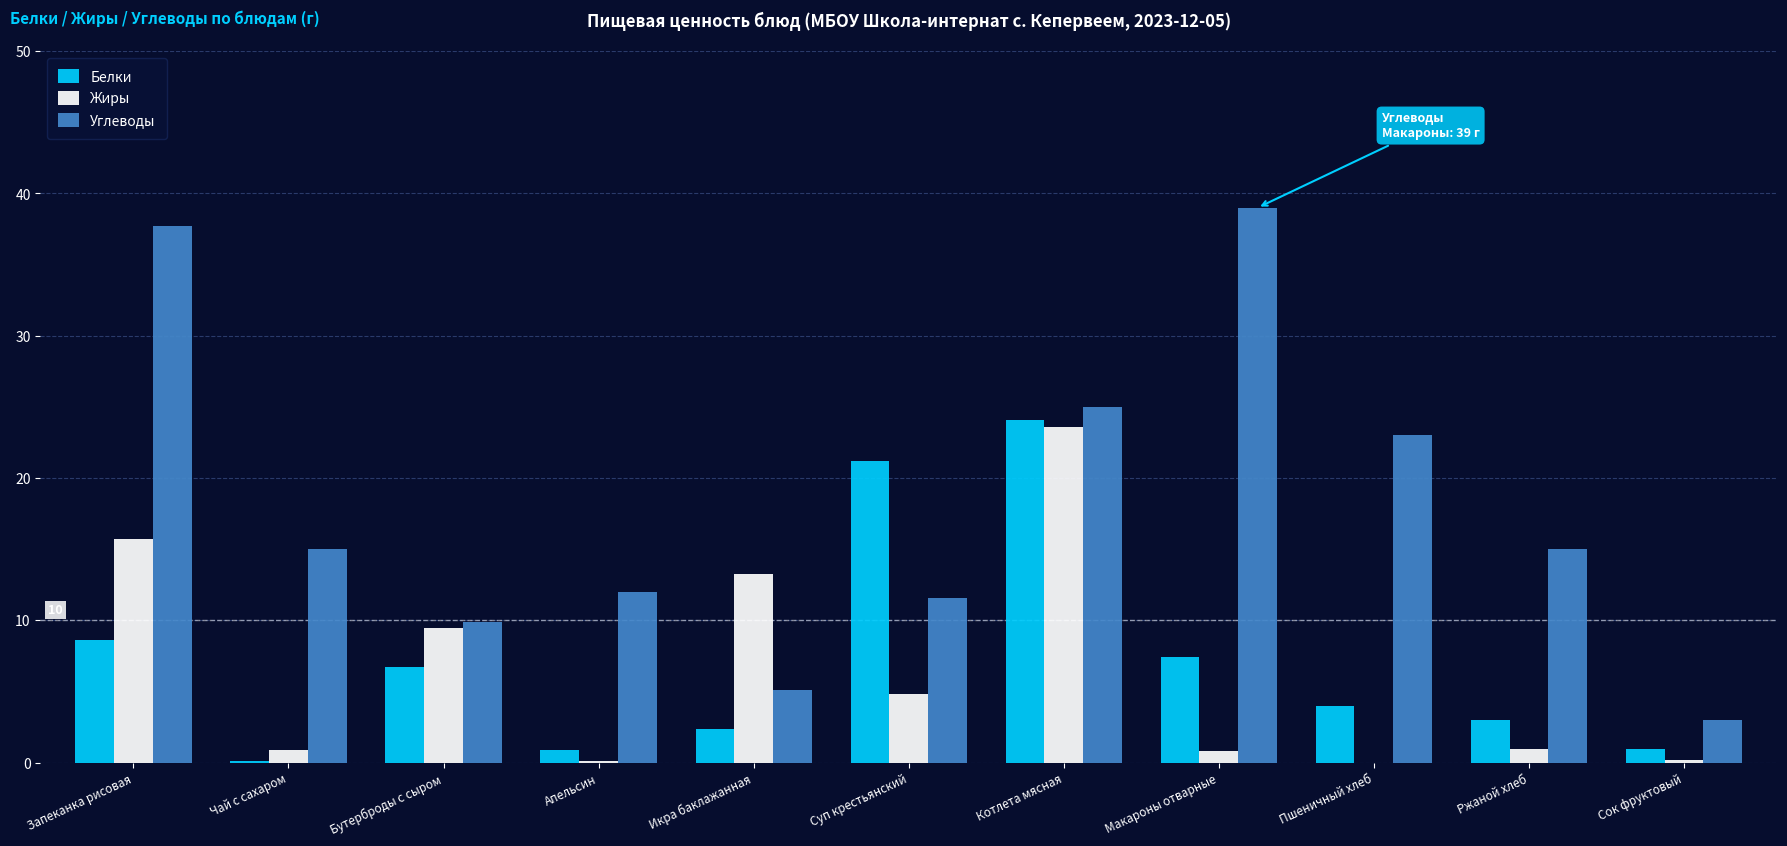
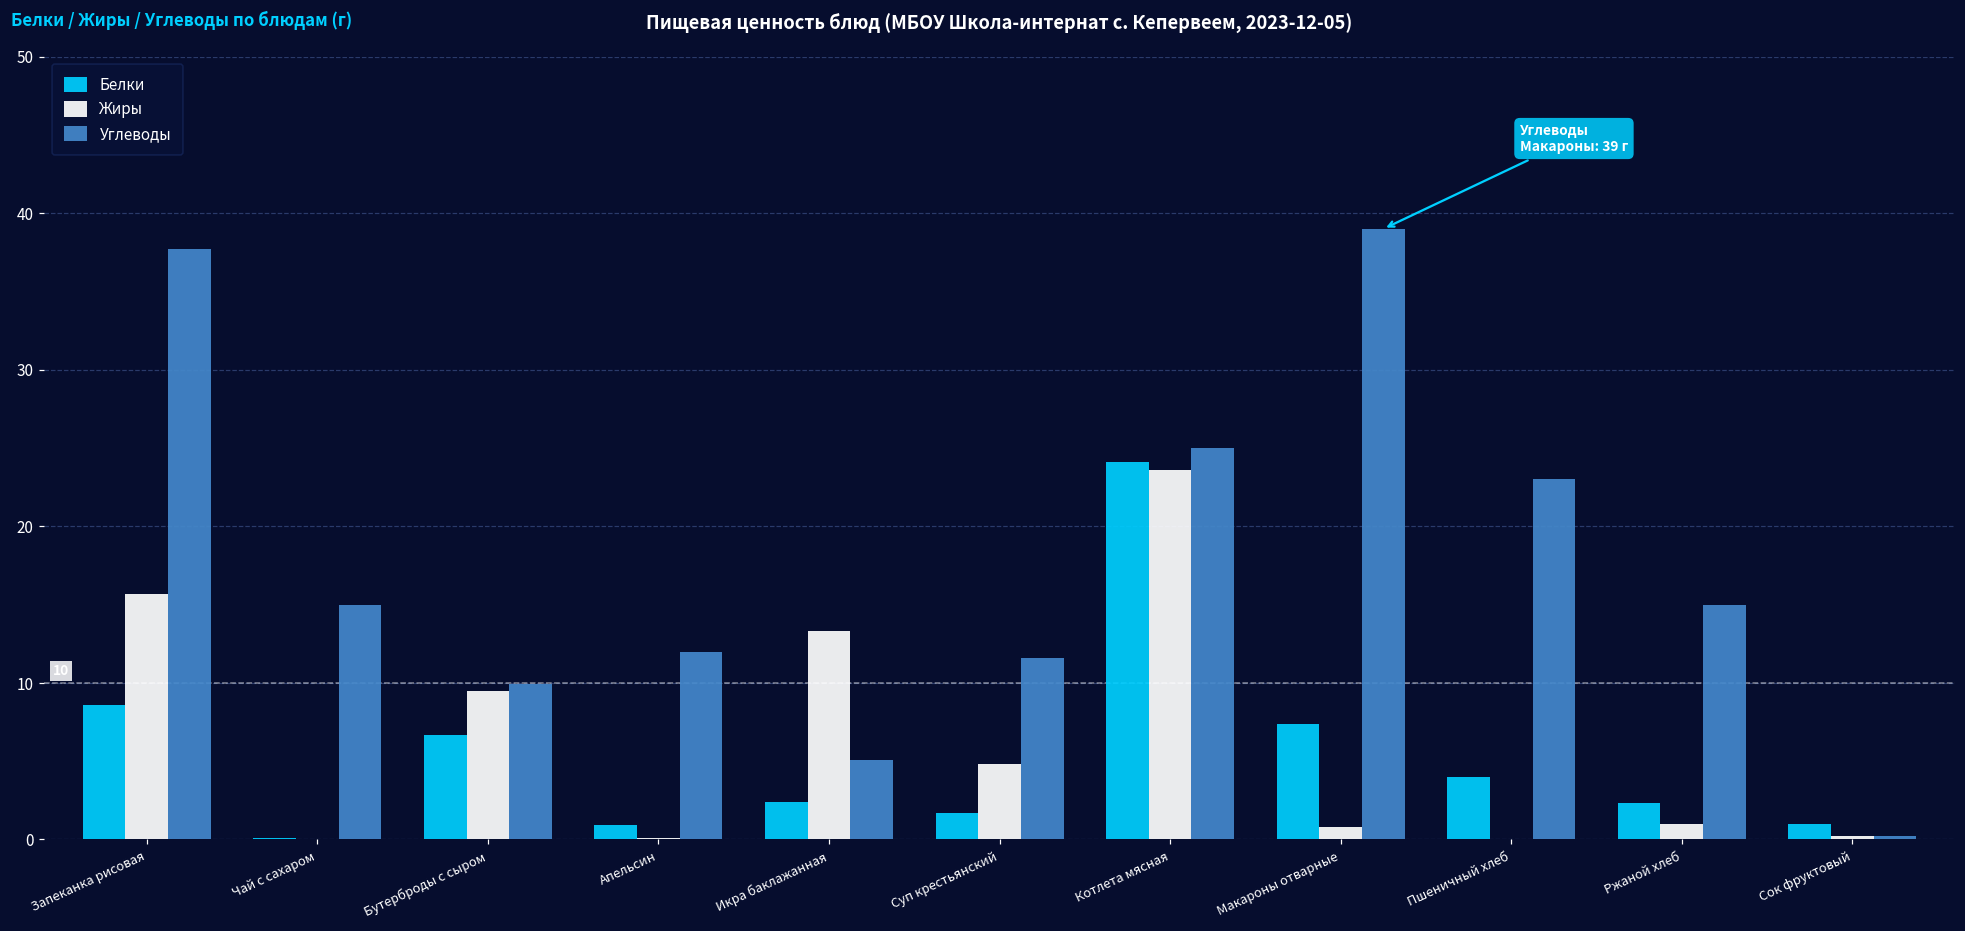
Жиры, Чай с сахаром: 0.9 -> 0.0
Белки, Суп крестьянский: 21.2 -> 1.7
Белки, Ржаной хлеб: 3.0 -> 2.3
Углеводы, Сок фруктовый: 3.0 -> 0.2
